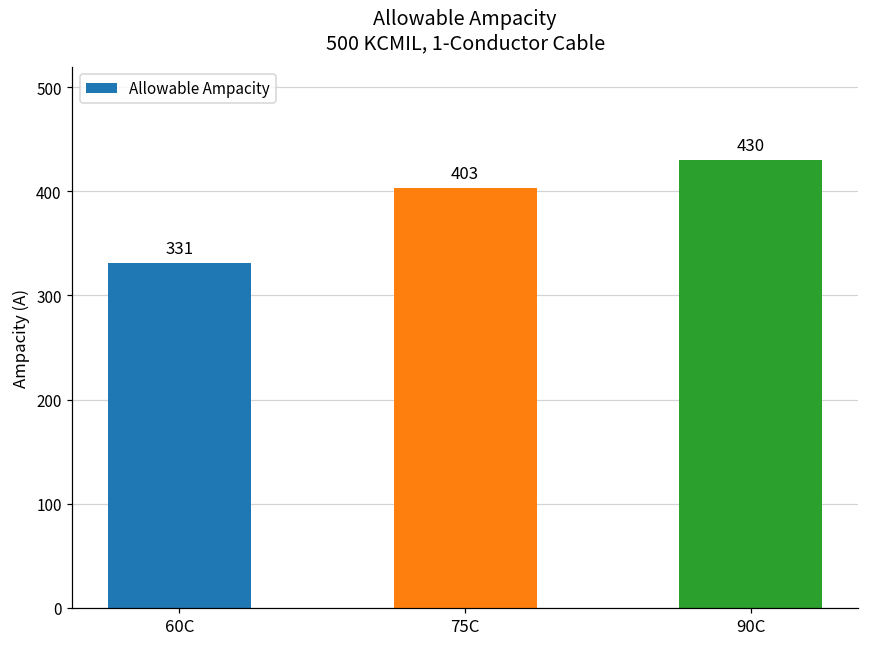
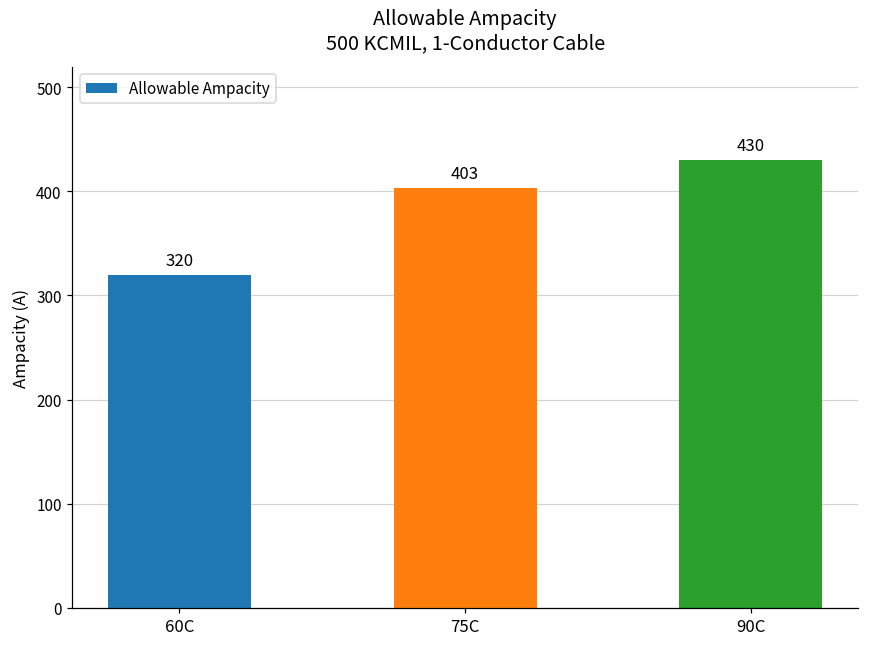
60C: 331 -> 320
